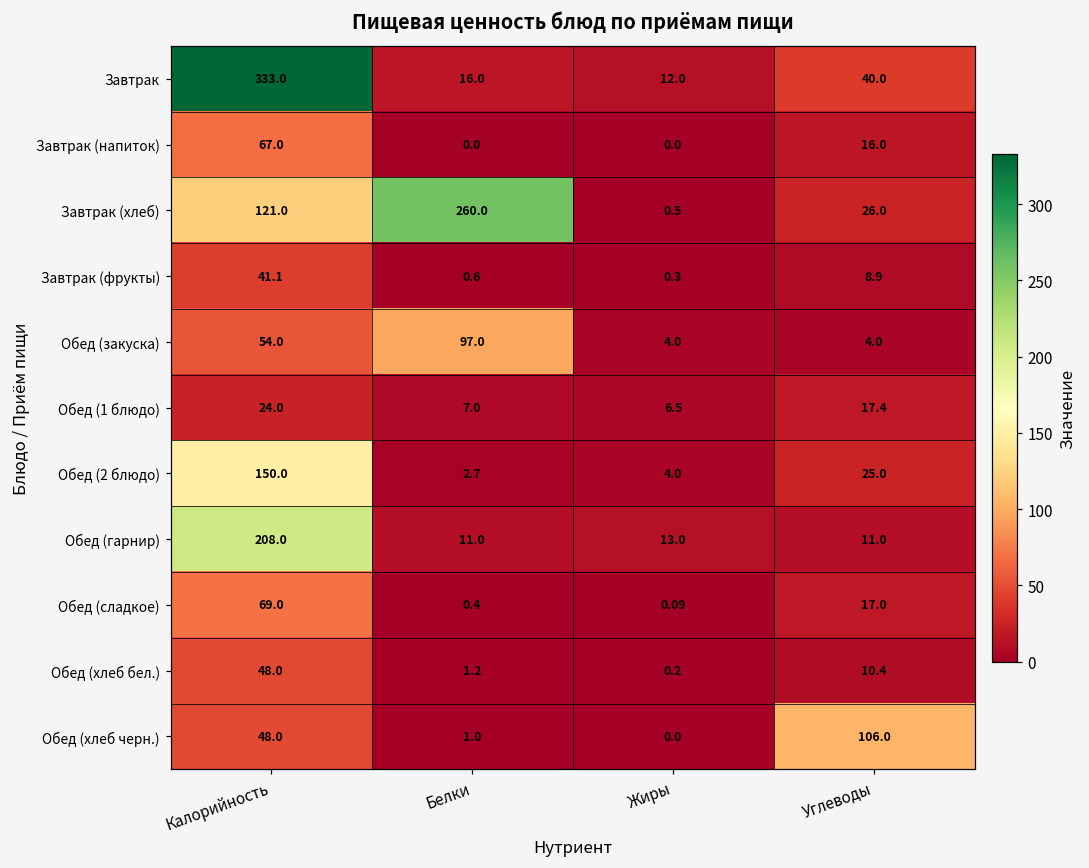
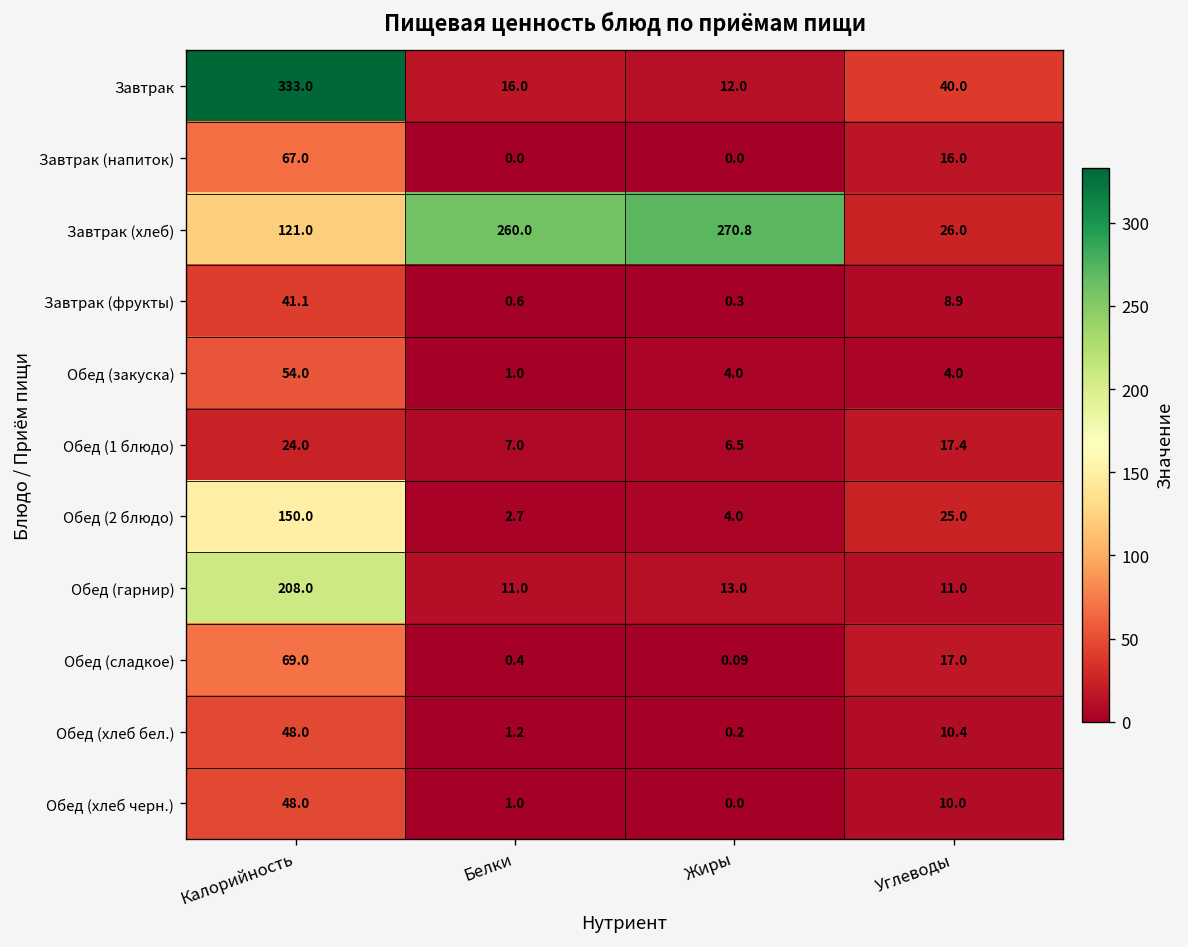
Завтрак (хлеб), Жиры: 0.5 -> 270.8
Обед (закуска), Белки: 97.0 -> 1.0
Обед (хлеб черн.), Углеводы: 106.0 -> 10.0
